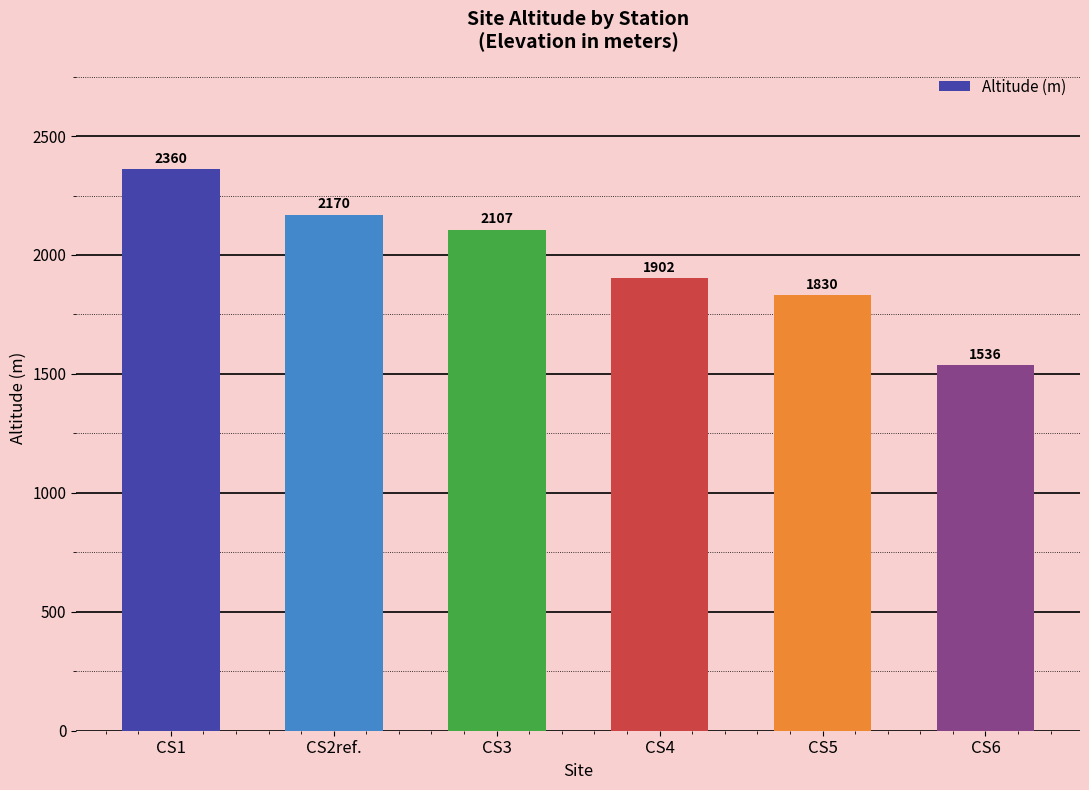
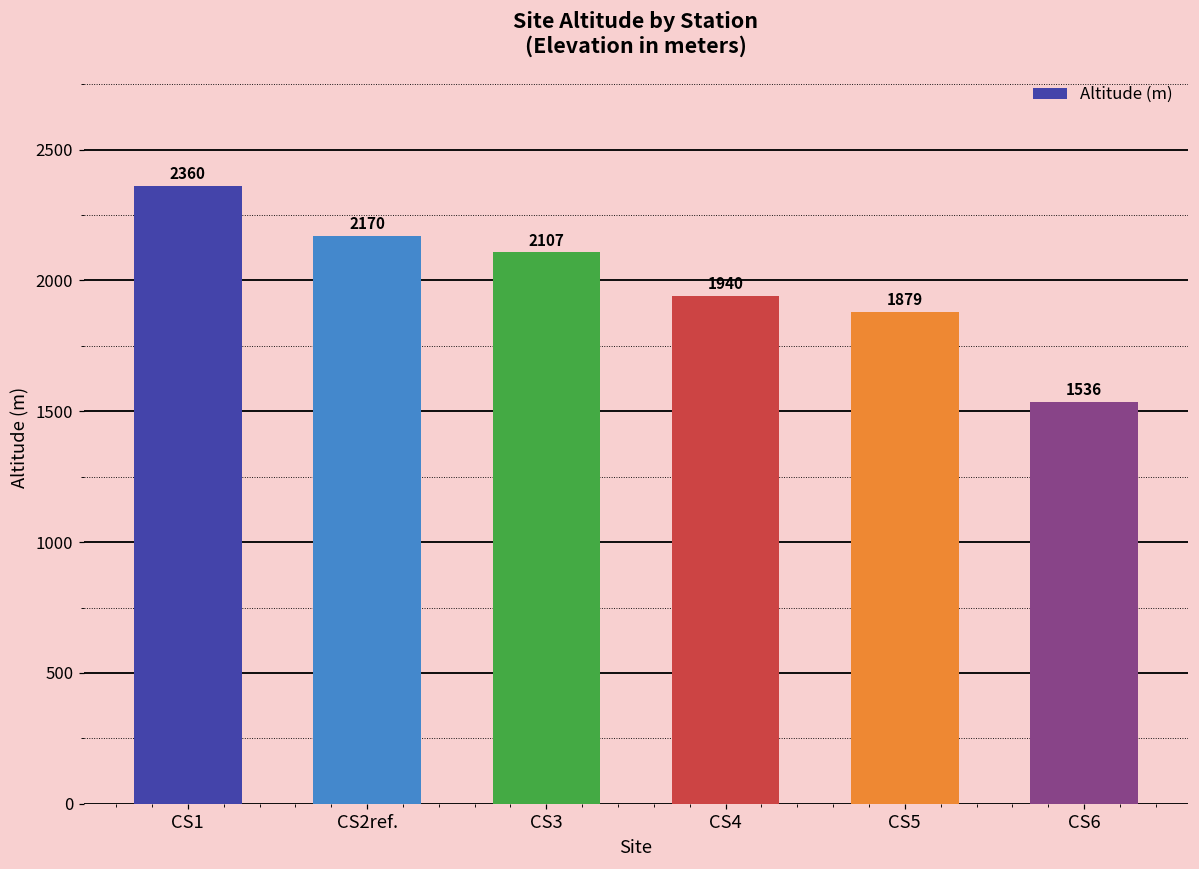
CS4: 1902 -> 1940
CS5: 1830 -> 1879
